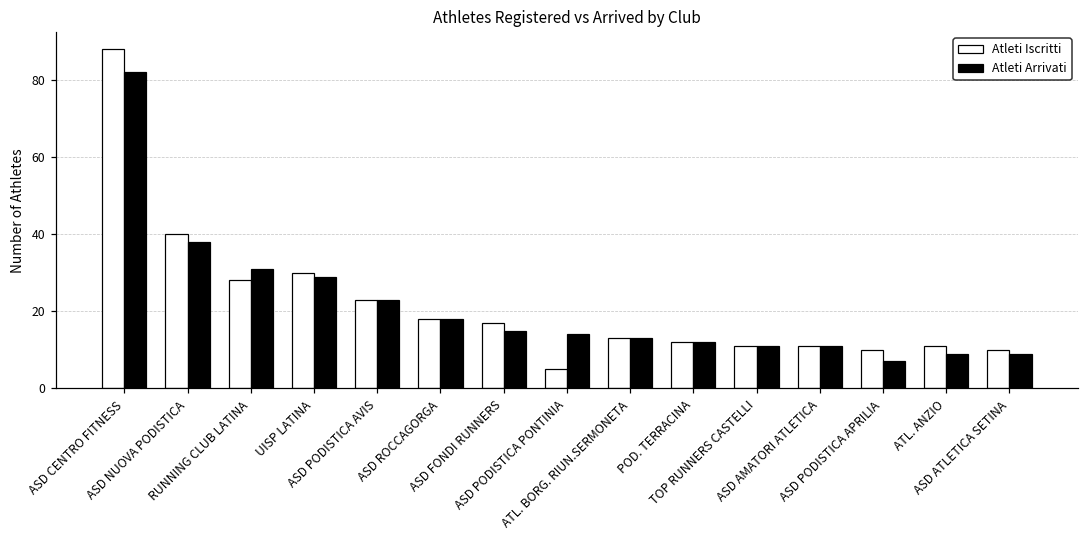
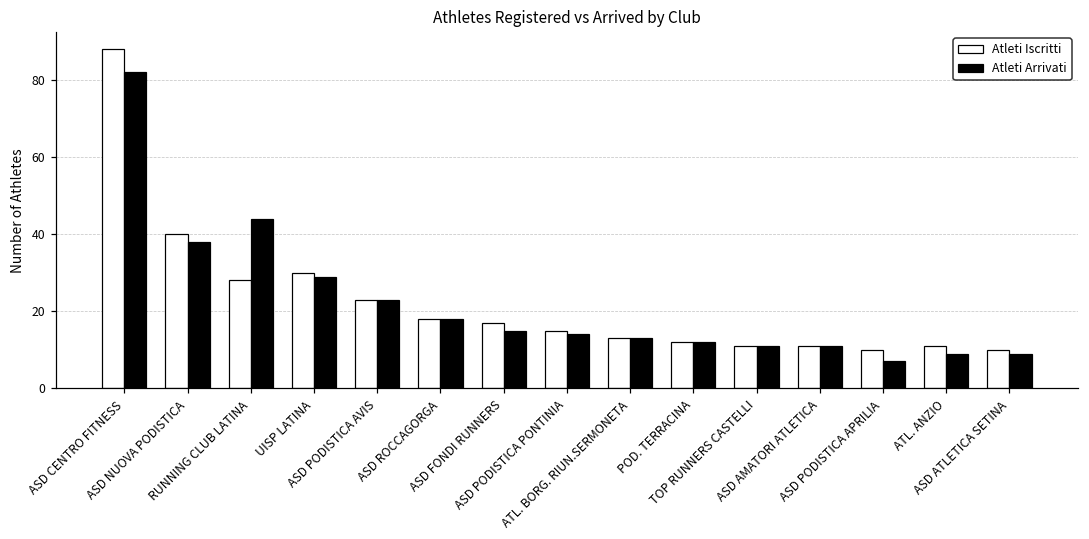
Atleti Arrivati, RUNNING CLUB LATINA: 31 -> 44
Atleti Iscritti, ASD PODISTICA PONTINIA: 5 -> 15
